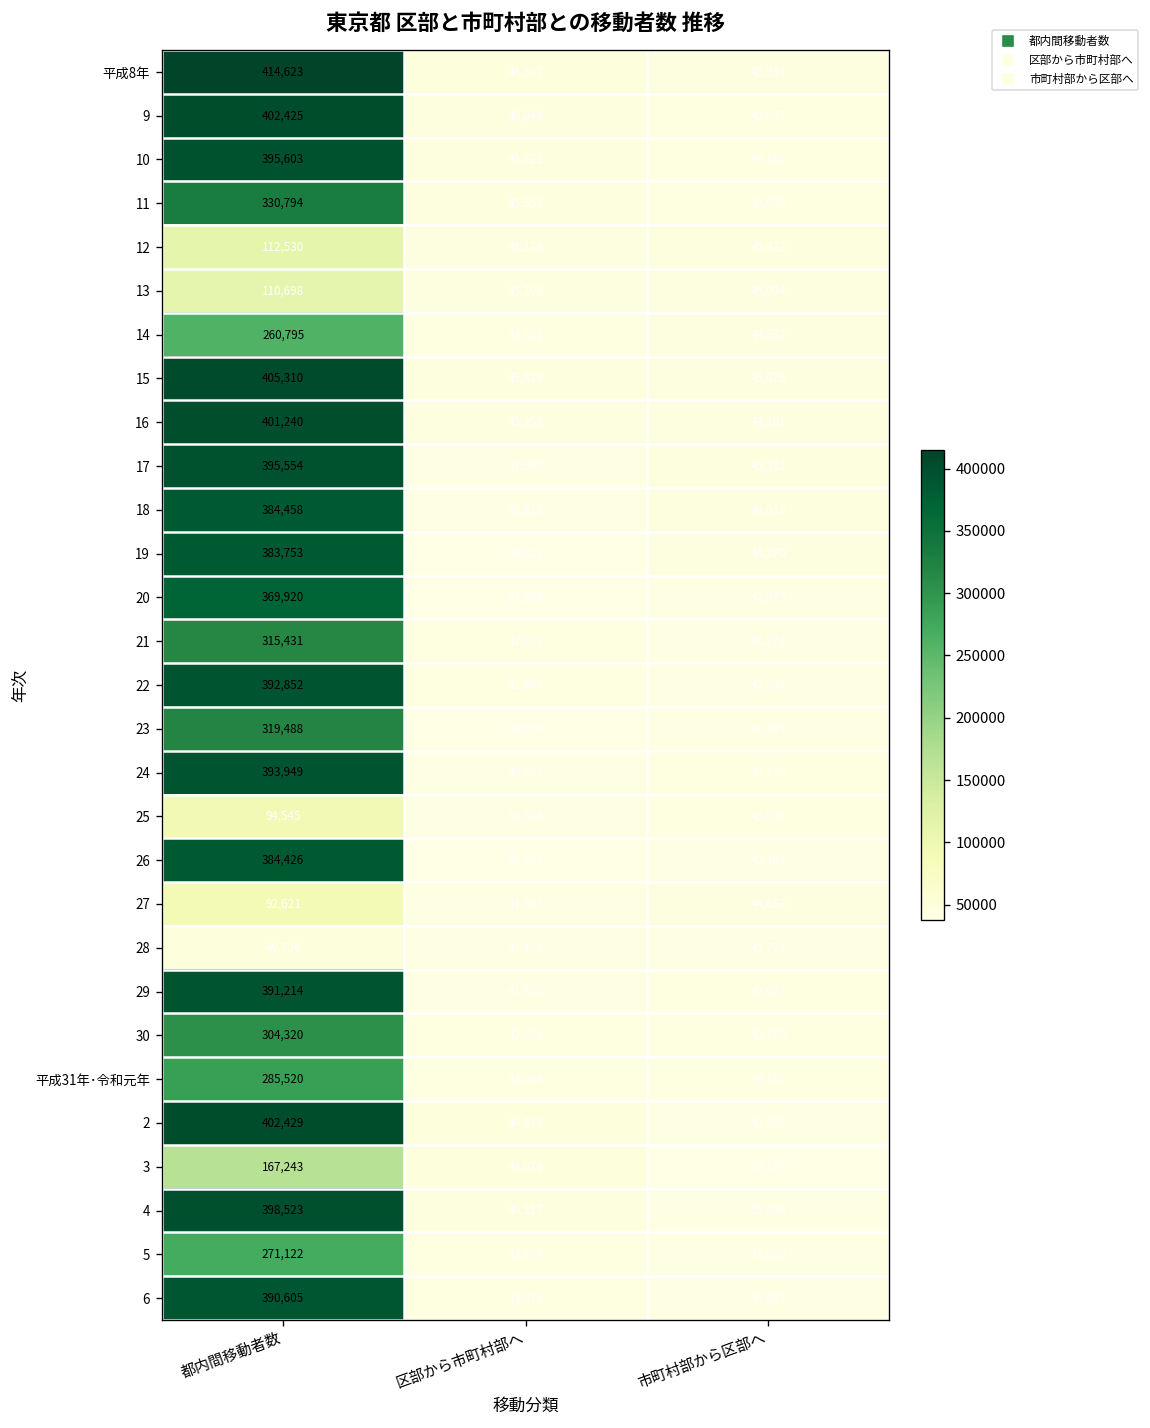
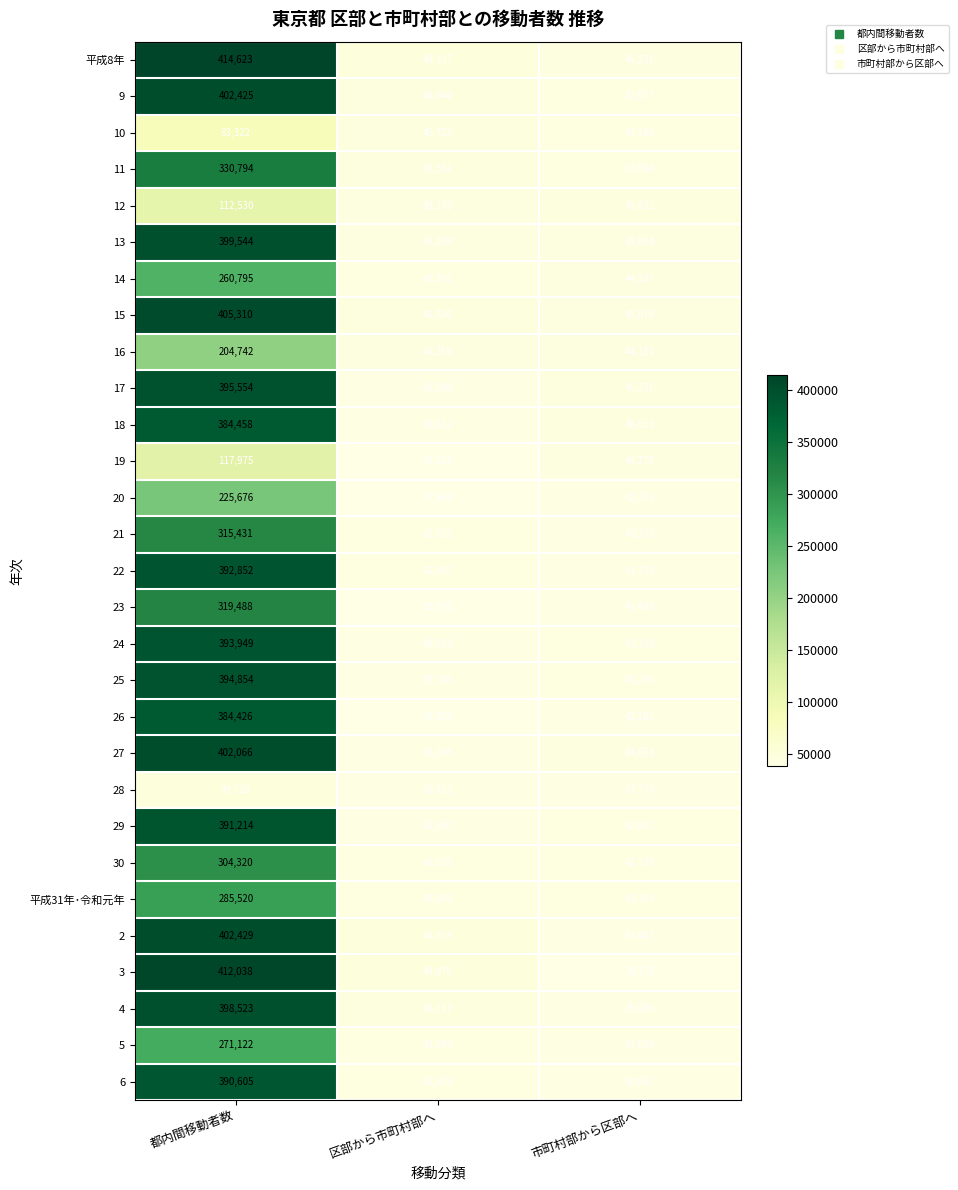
10, 都内間移動者数: 395,603 -> 83,322
13, 都内間移動者数: 110,698 -> 399,544
16, 都内間移動者数: 401,240 -> 204,742
19, 都内間移動者数: 383,753 -> 117,975
20, 都内間移動者数: 369,920 -> 225,676
25, 都内間移動者数: 94,545 -> 394,854
27, 都内間移動者数: 92,621 -> 402,066
3, 都内間移動者数: 167,243 -> 412,038
